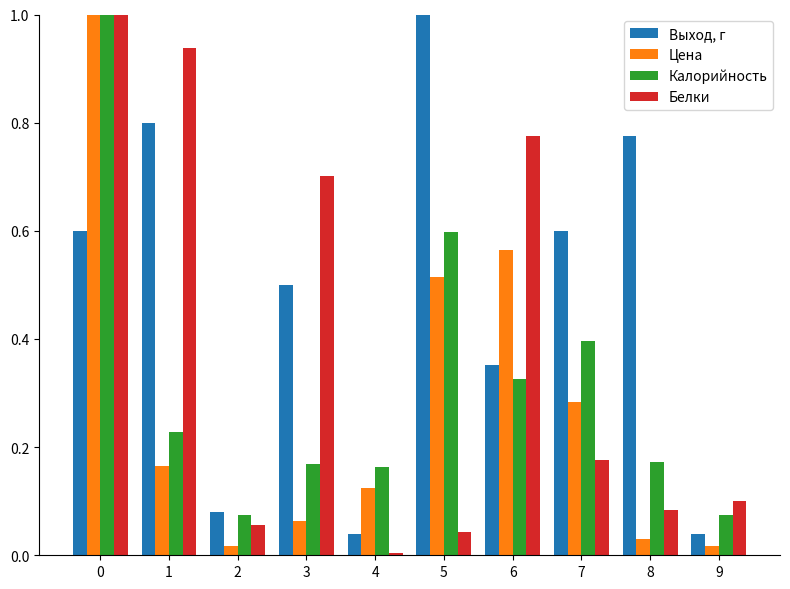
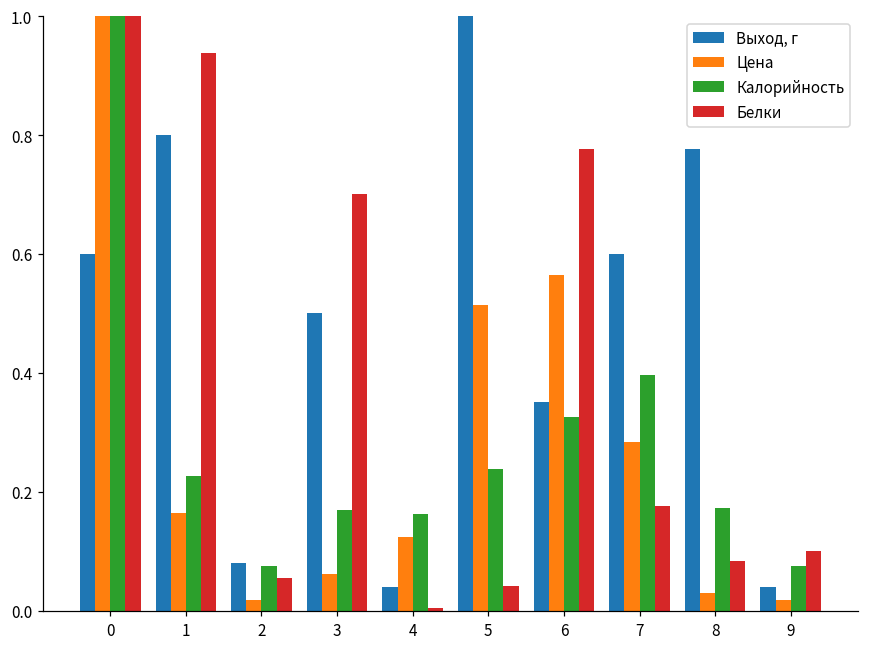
Калорийность, 5: 0.60 -> 0.24
